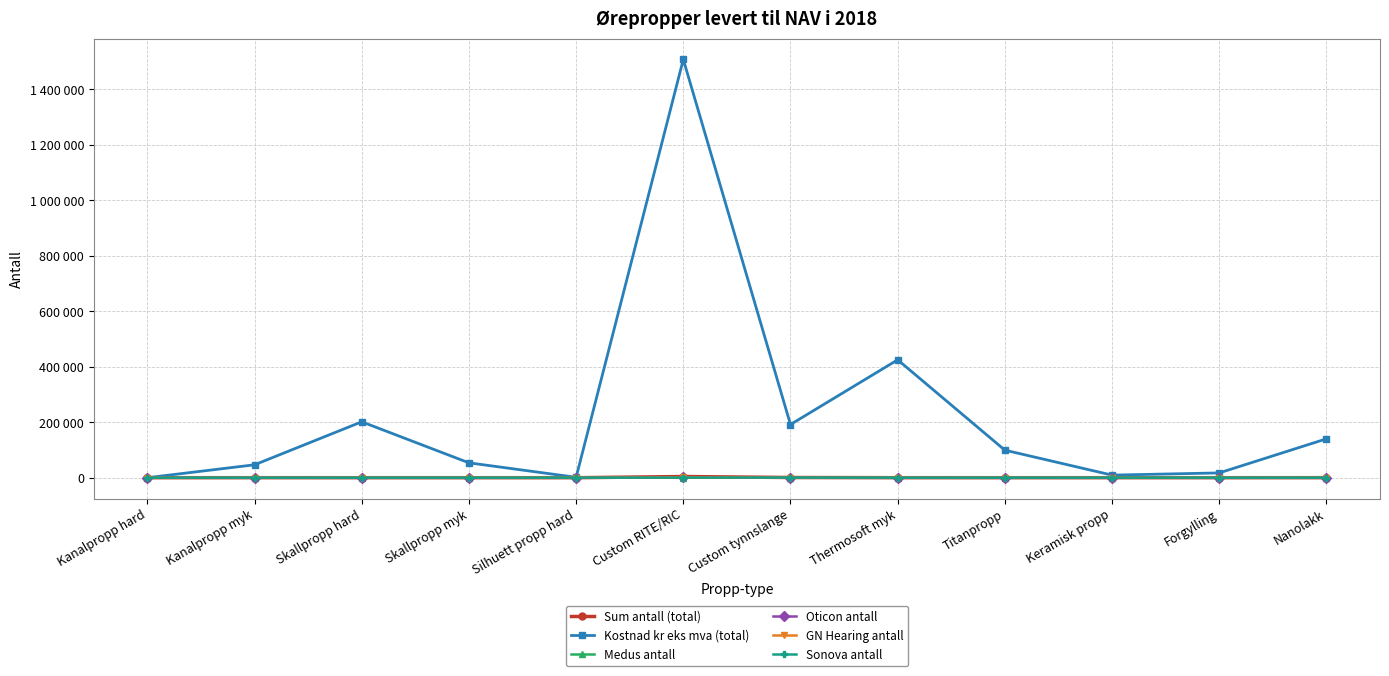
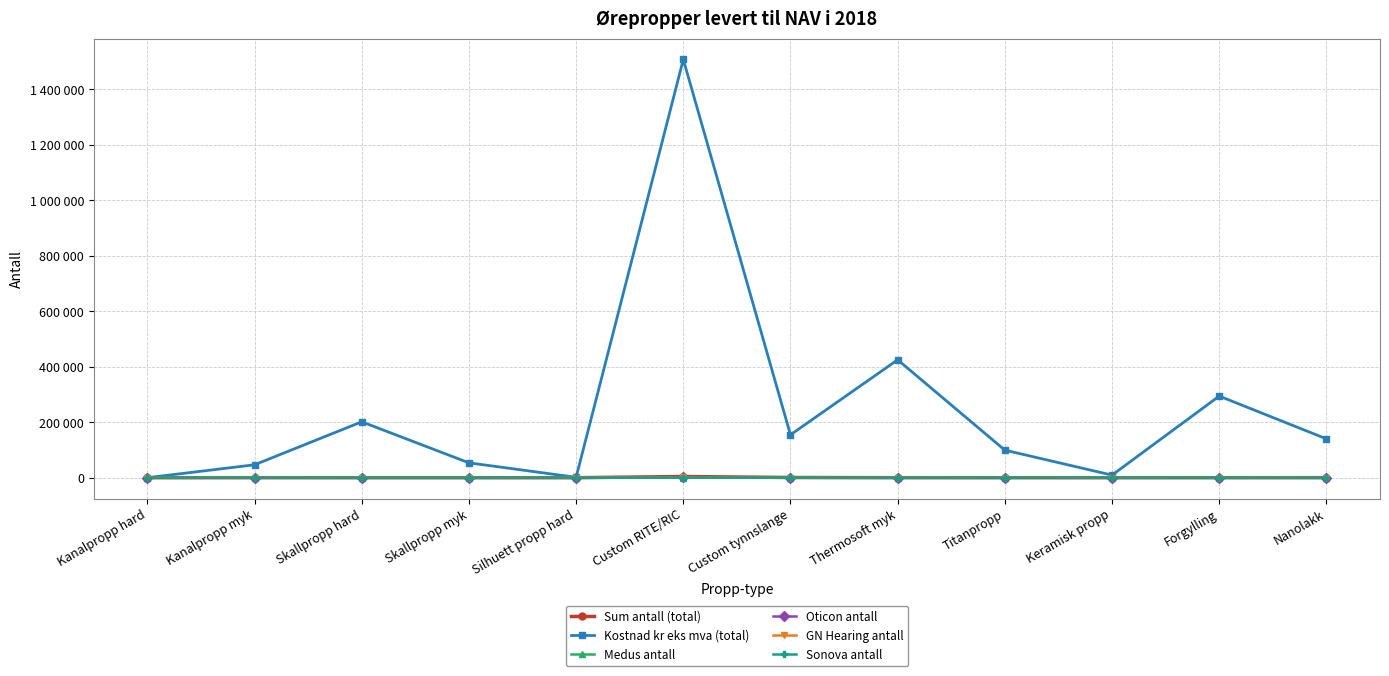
Kostnad kr eks mva (total), Custom tynnslange: 190000 -> 150000
Kostnad kr eks mva (total), Forgylling: 20000 -> 290000
